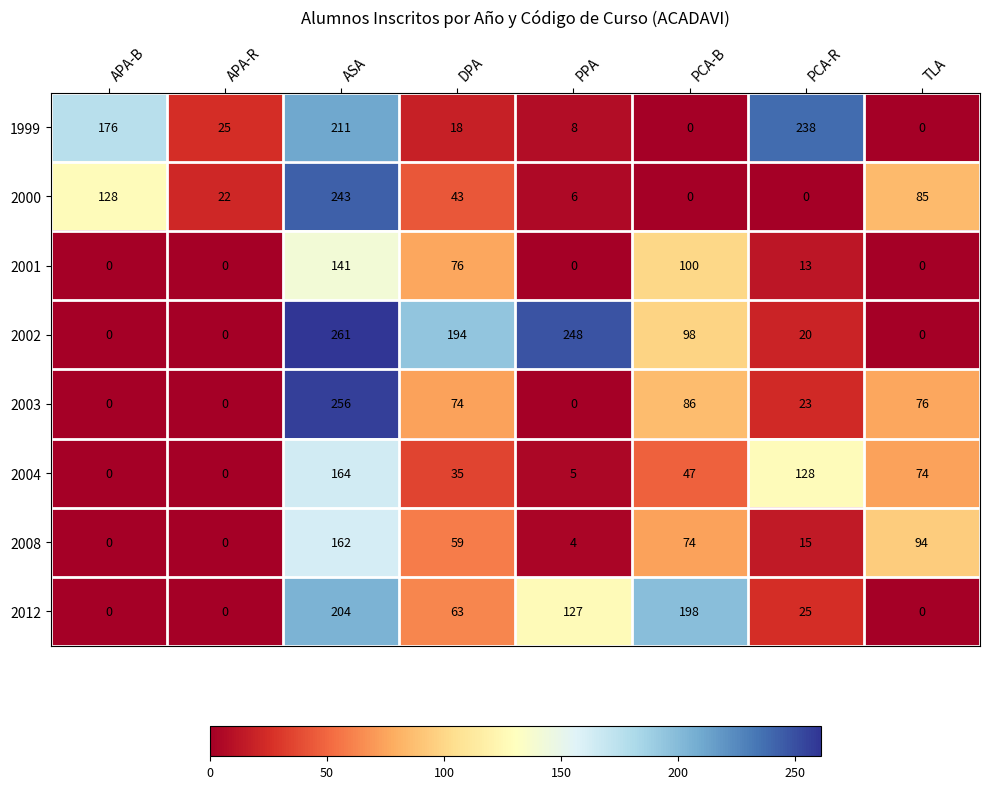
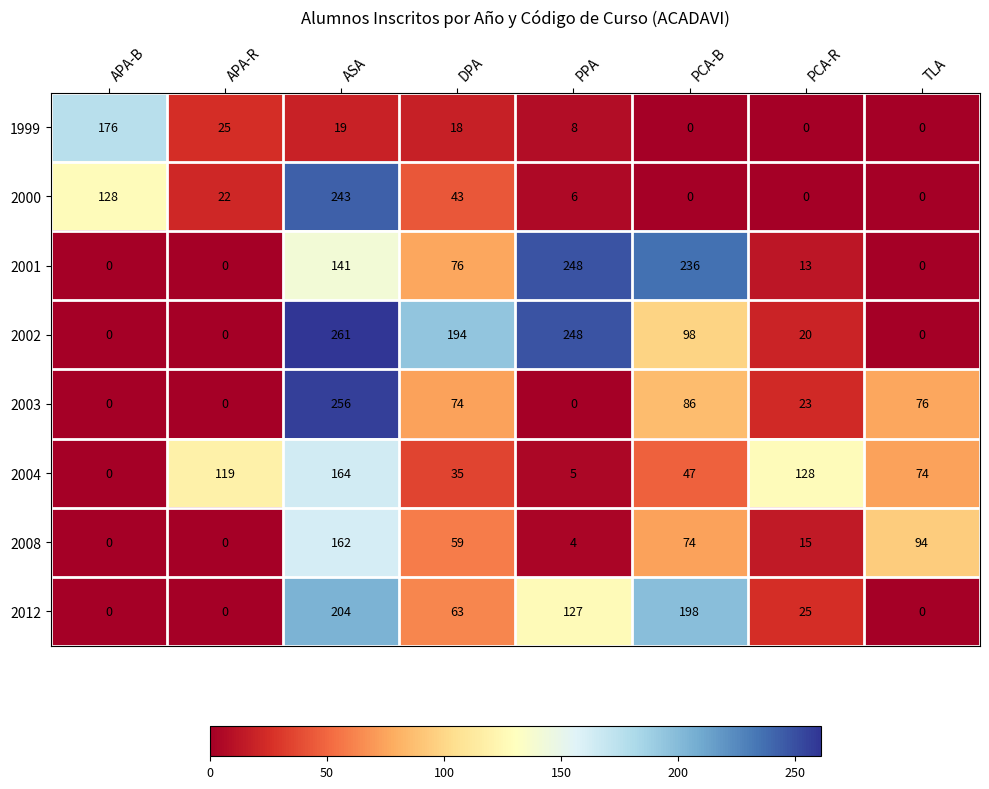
1999, ASA: 211 -> 19
1999, PCA-R: 238 -> 0
2000, TLA: 85 -> 0
2001, PPA: 0 -> 248
2001, PCA-B: 100 -> 236
2004, APA-R: 0 -> 119
